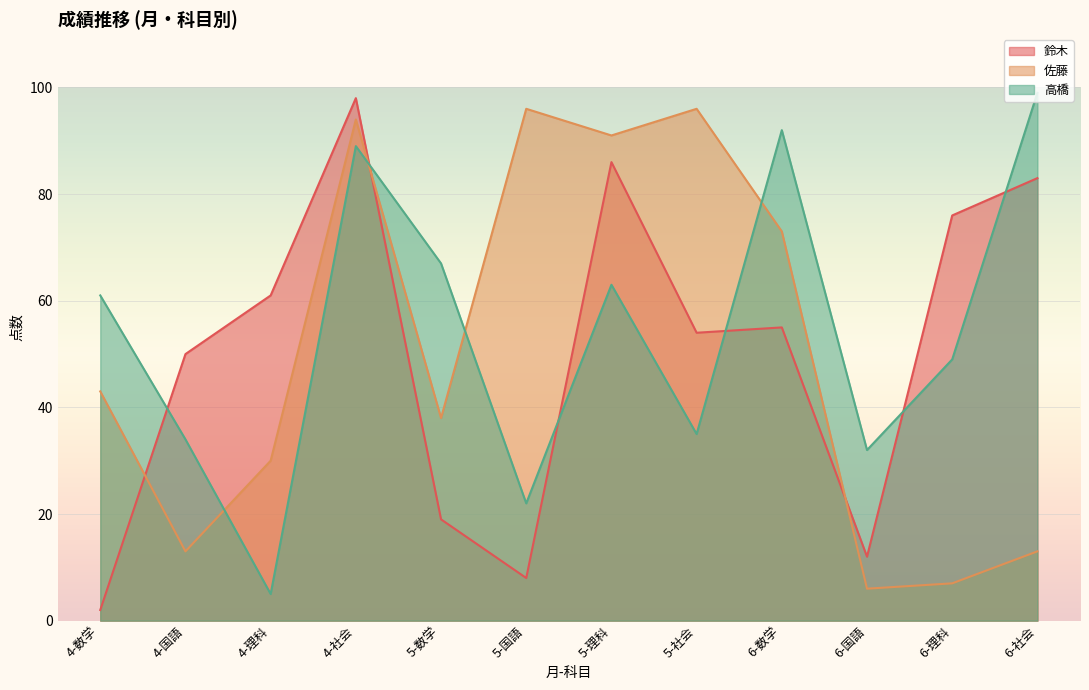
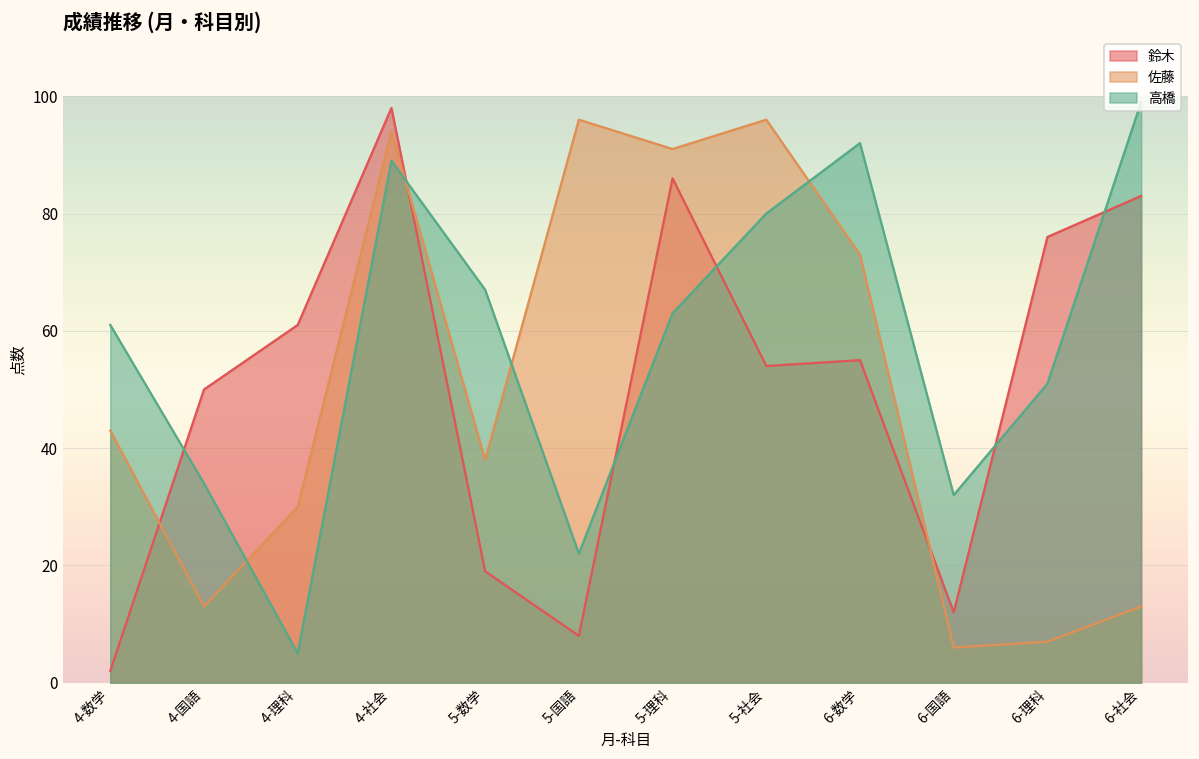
高橋, 5-社会: 35 -> 80
高橋, 6-理科: 49 -> 51
